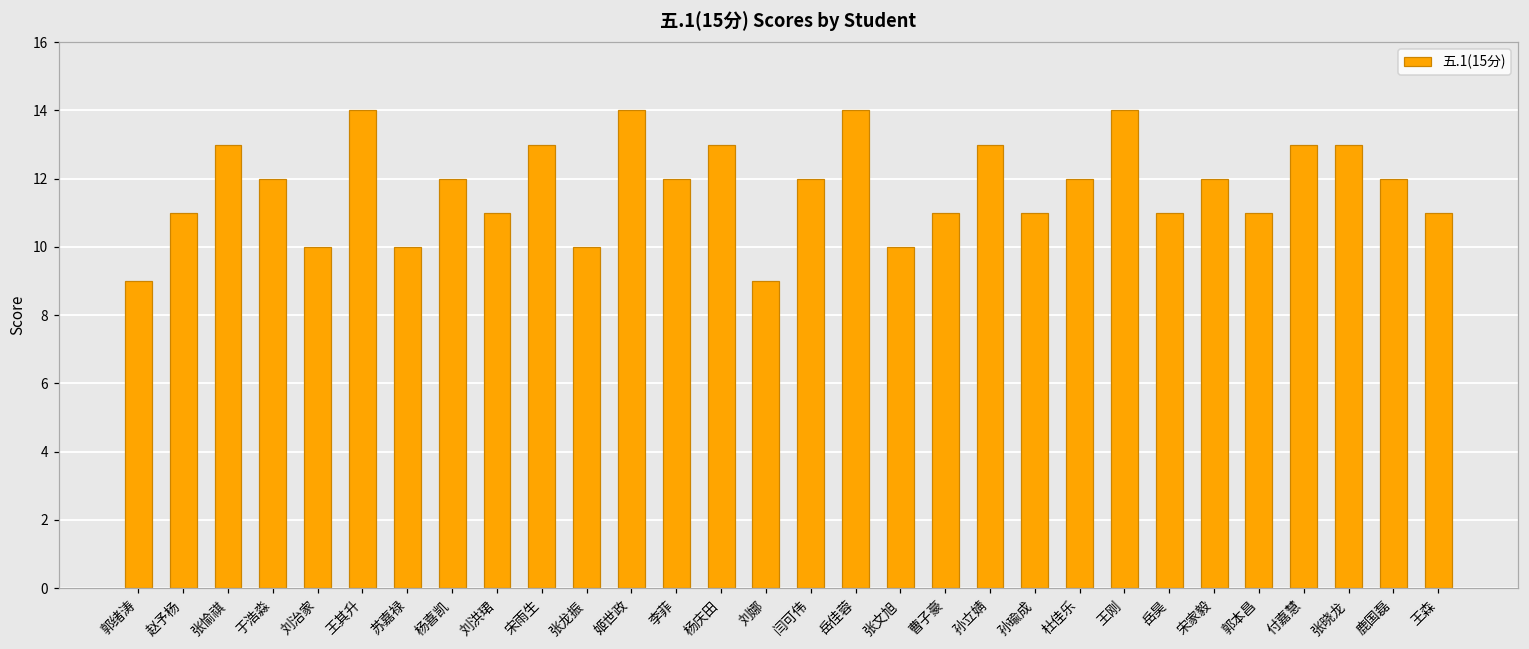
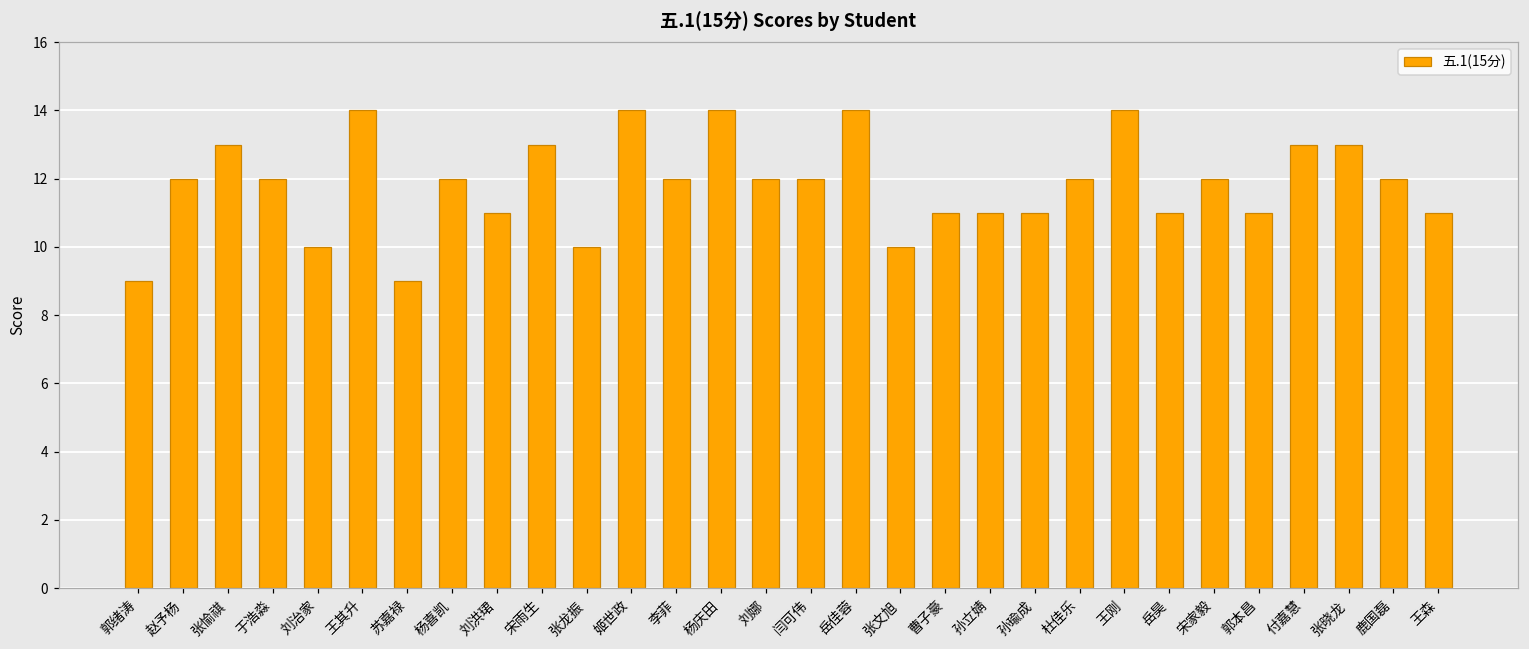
赵予杨: 11 -> 12
苏嘉禄: 10 -> 9
杨庆田: 13 -> 14
刘娜: 9 -> 12
孙立婧: 13 -> 11
